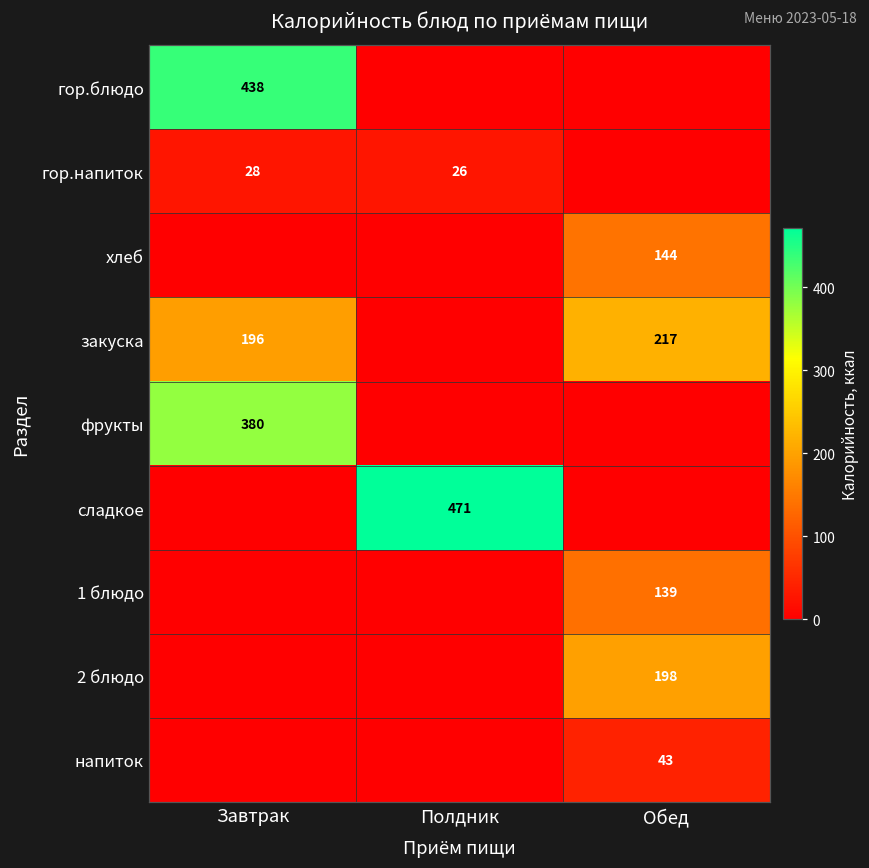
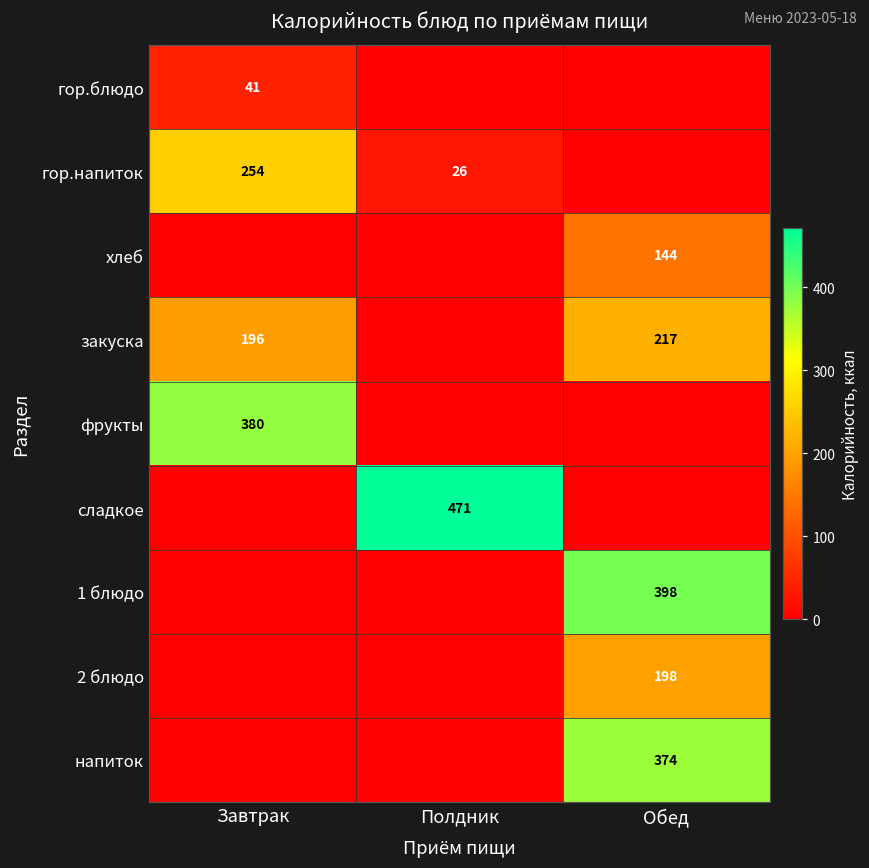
гор.блюдо, Завтрак: 438 -> 41
гор.напиток, Завтрак: 28 -> 254
1 блюдо, Обед: 139 -> 398
напиток, Обед: 43 -> 374
